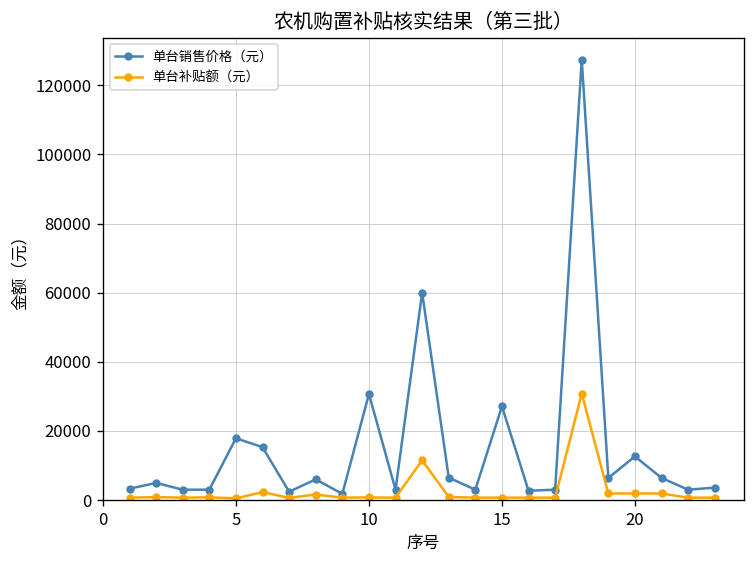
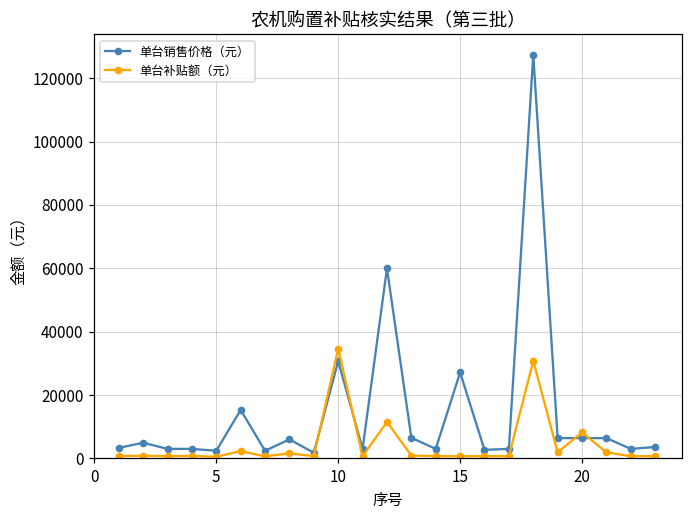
单台销售价格（元）, 5: 18000 -> 2000
单台补贴额（元）, 10: 1000 -> 35000
单台销售价格（元）, 20: 13000 -> 6000
单台补贴额（元）, 20: 2000 -> 8000
